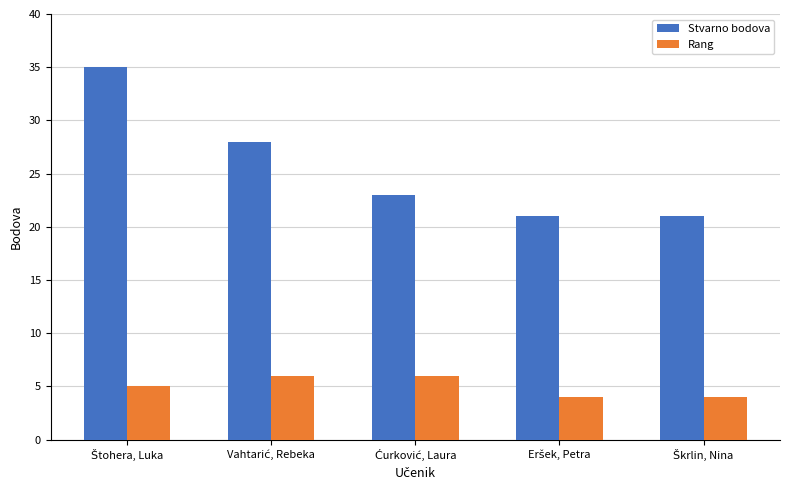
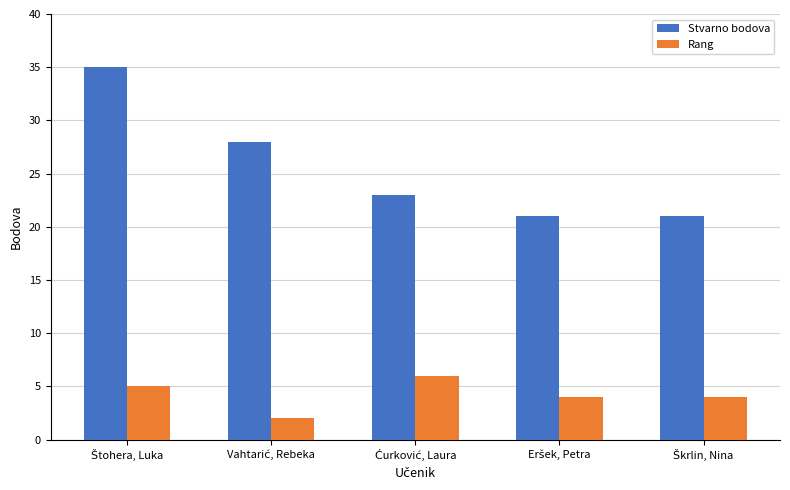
Rang, Vahtarić, Rebeka: 6 -> 2
